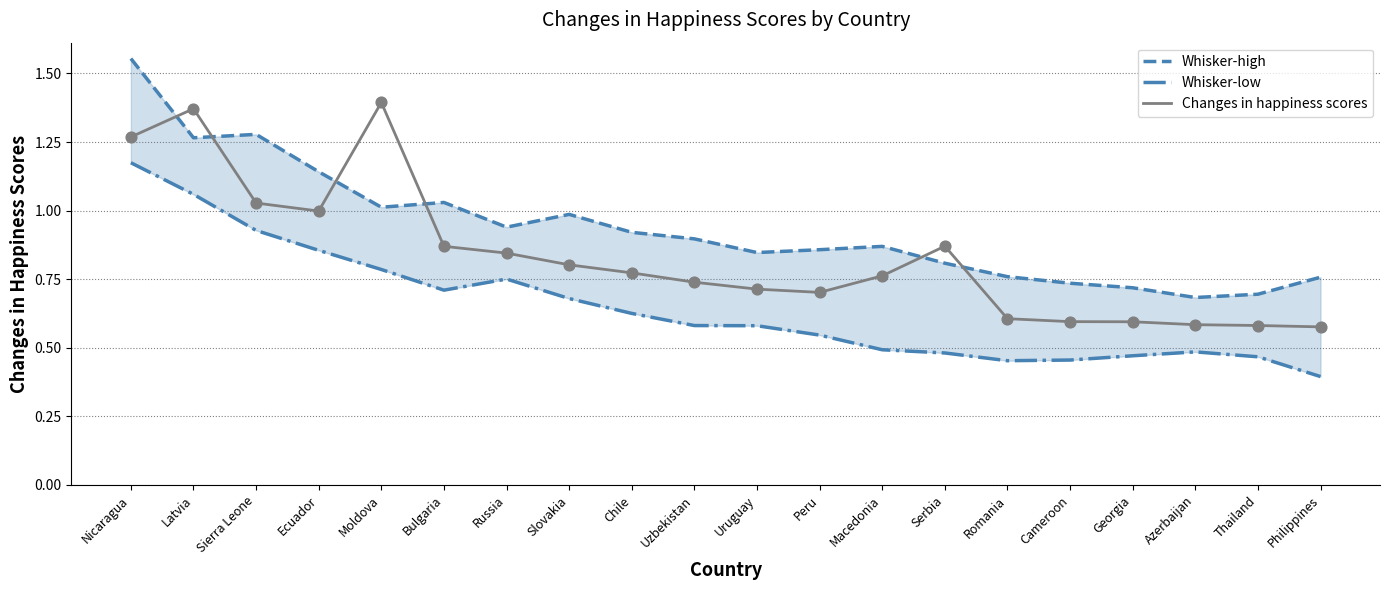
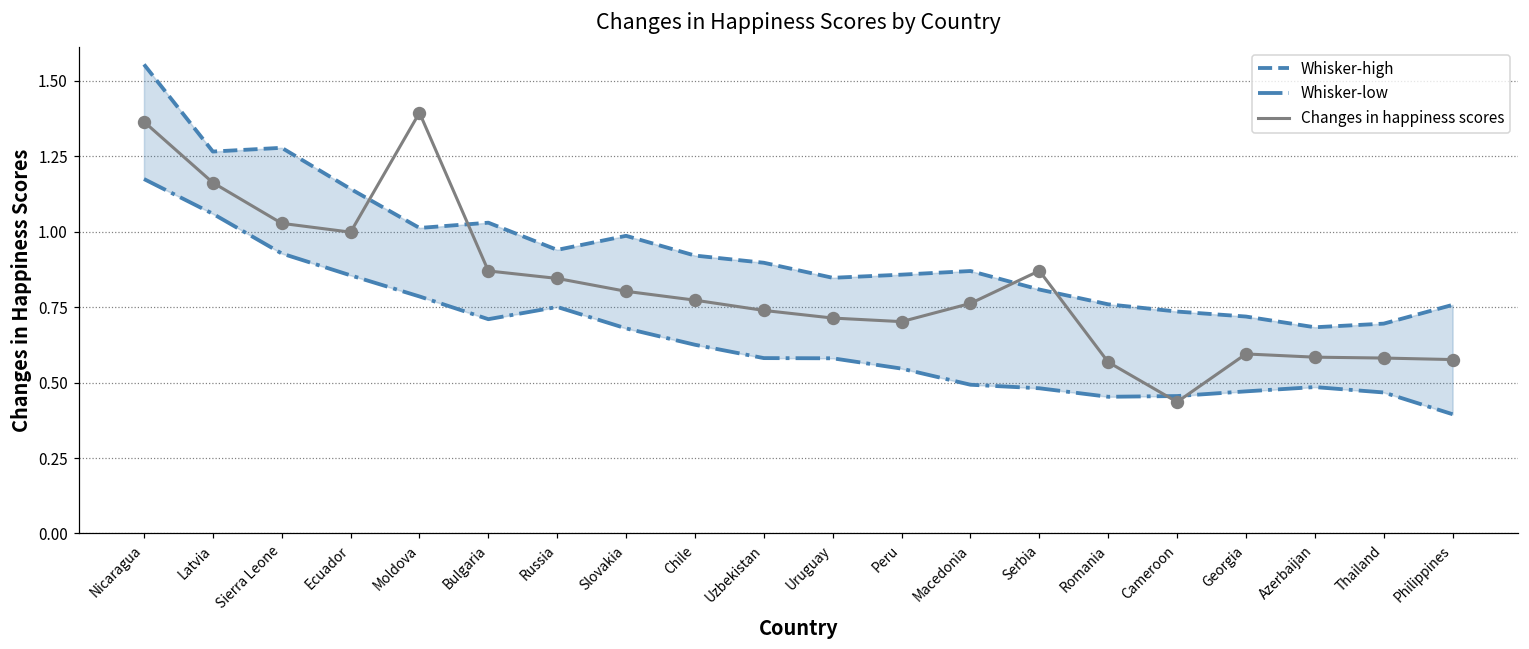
Changes in happiness scores, Nicaragua: 1.27 -> 1.36
Changes in happiness scores, Latvia: 1.37 -> 1.16
Changes in happiness scores, Romania: 0.61 -> 0.57
Changes in happiness scores, Cameroon: 0.60 -> 0.44
